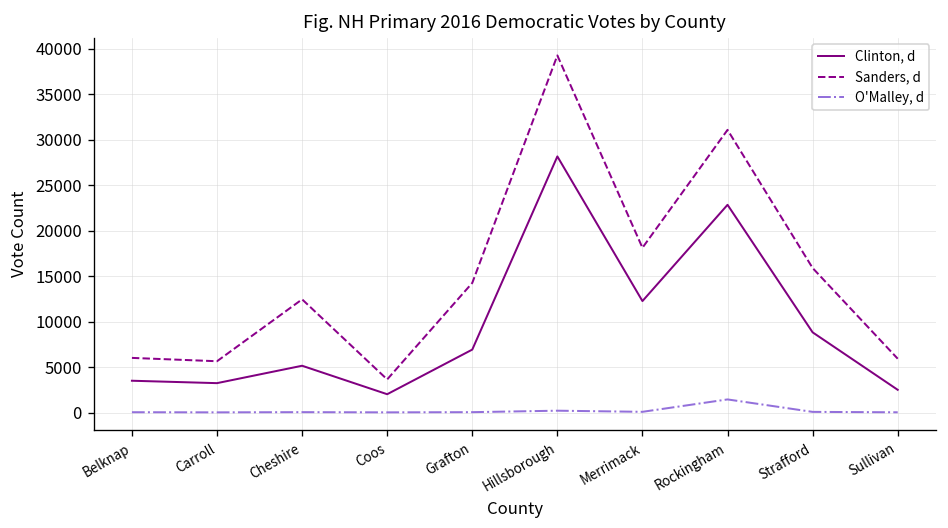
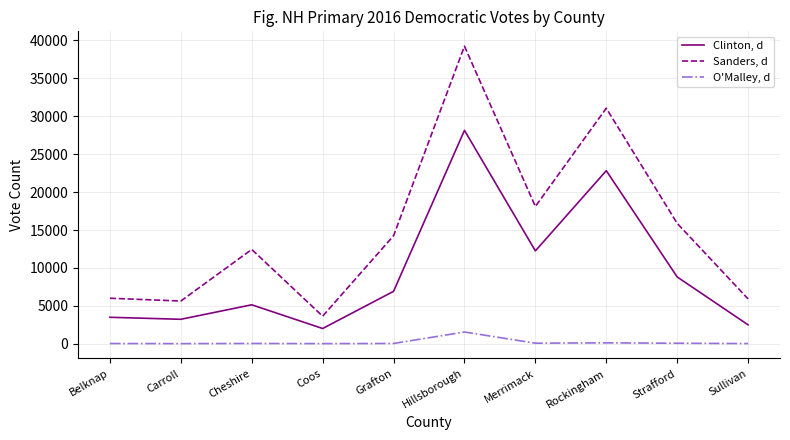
O'Malley, d, Hillsborough: 0 -> 2000
O'Malley, d, Rockingham: 1000 -> 0
